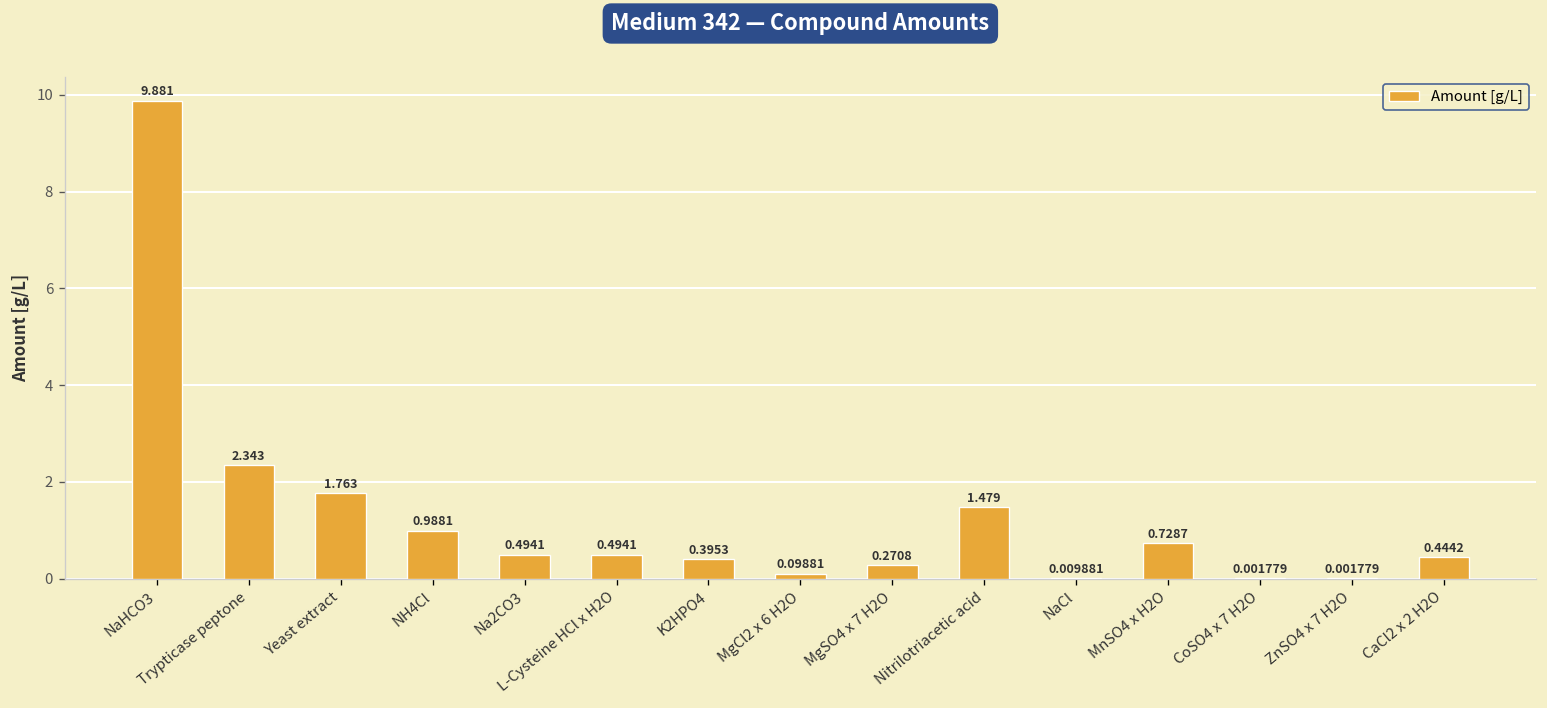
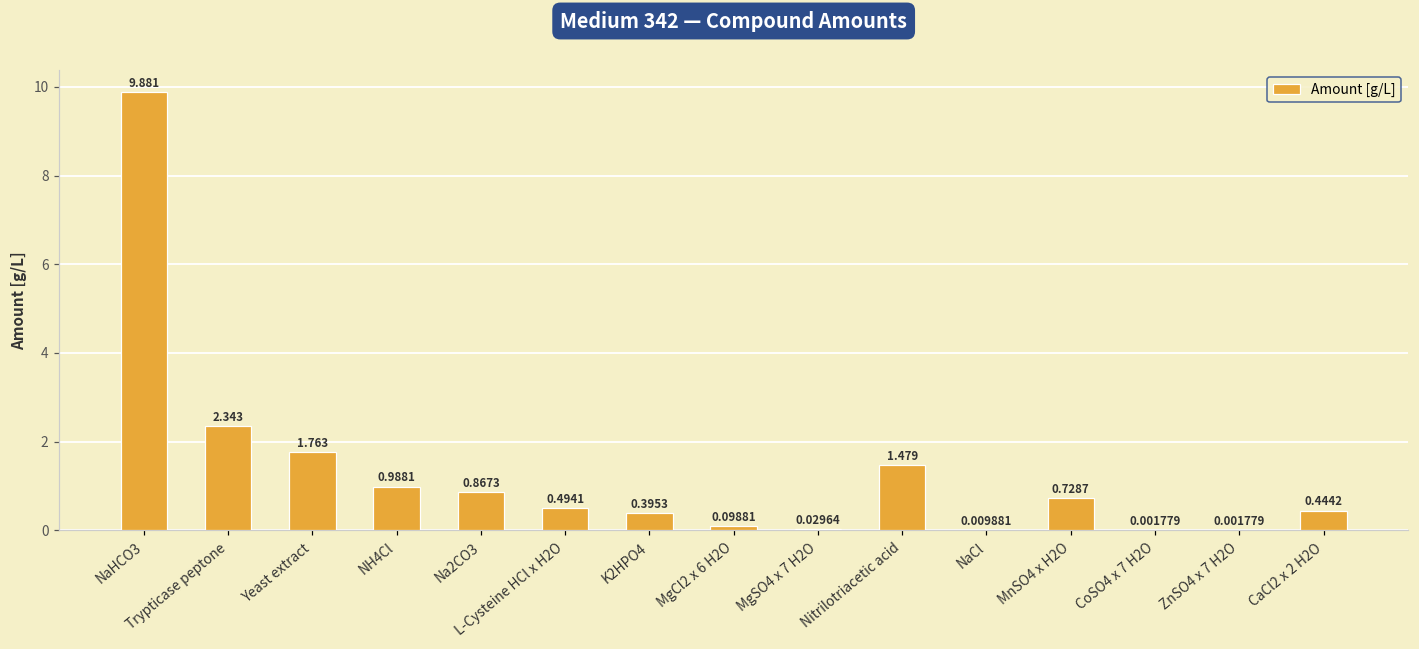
Na2CO3: 0.4941 -> 0.8673
MgSO4 x 7 H2O: 0.2708 -> 0.02964
